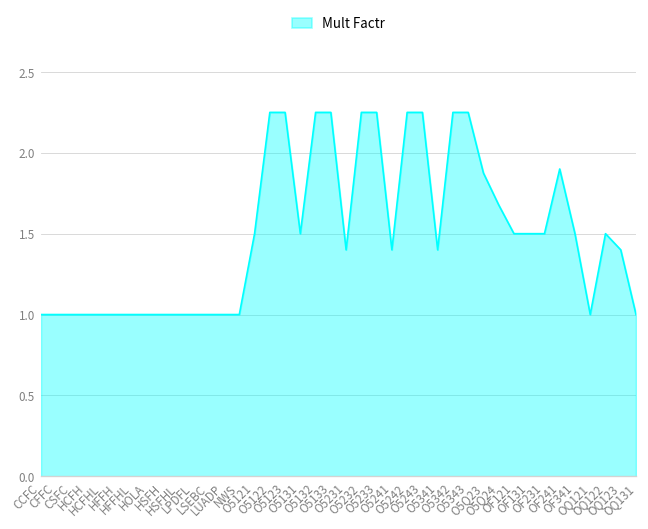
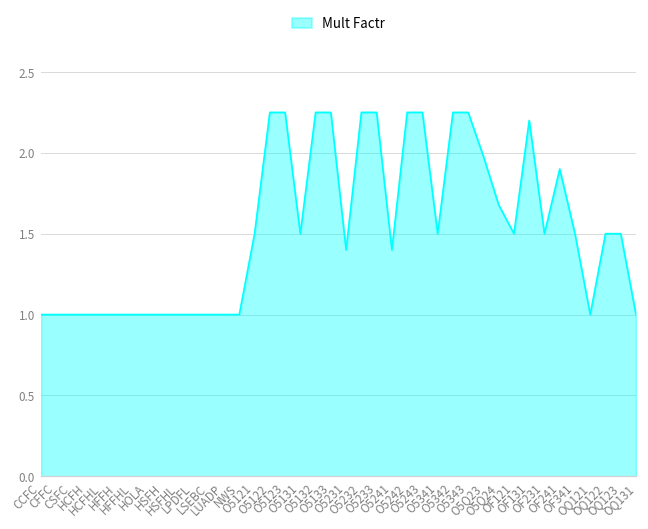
O5341: 1.4 -> 1.5
O5Q23: 1.88 -> 1.98
OF131: 1.5 -> 2.2
OQ123: 1.4 -> 1.5
